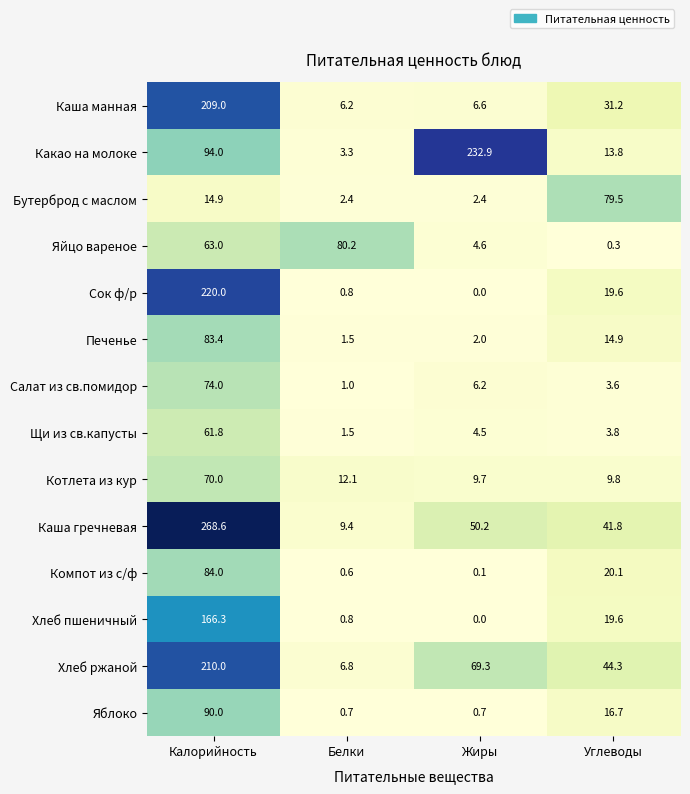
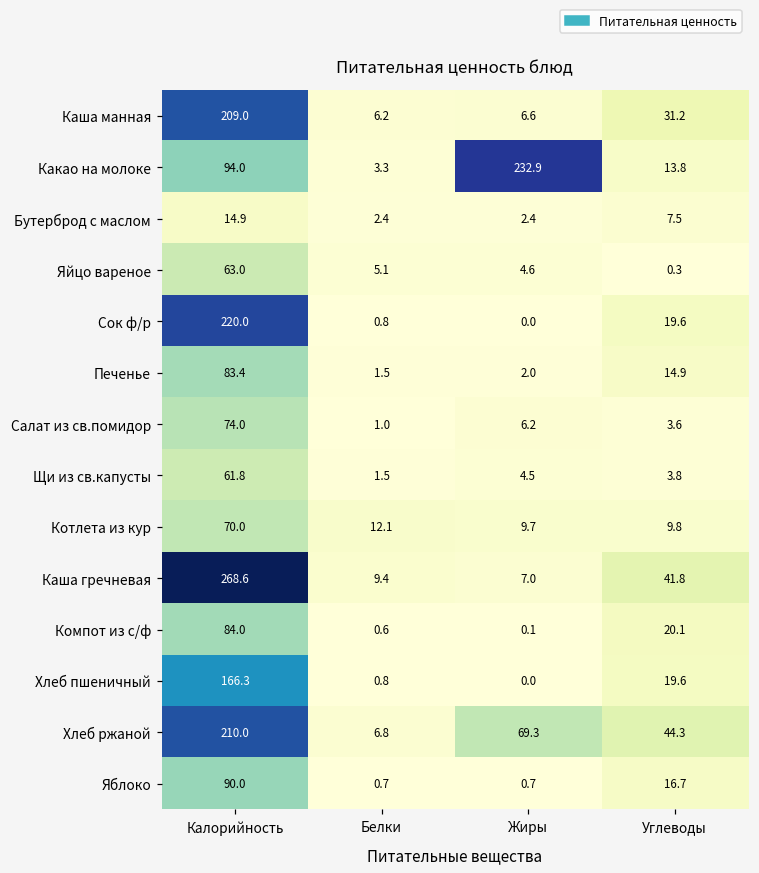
Бутерброд с маслом, Углеводы: 79.5 -> 7.5
Яйцо вареное, Белки: 80.2 -> 5.1
Каша гречневая, Жиры: 50.2 -> 7.0
